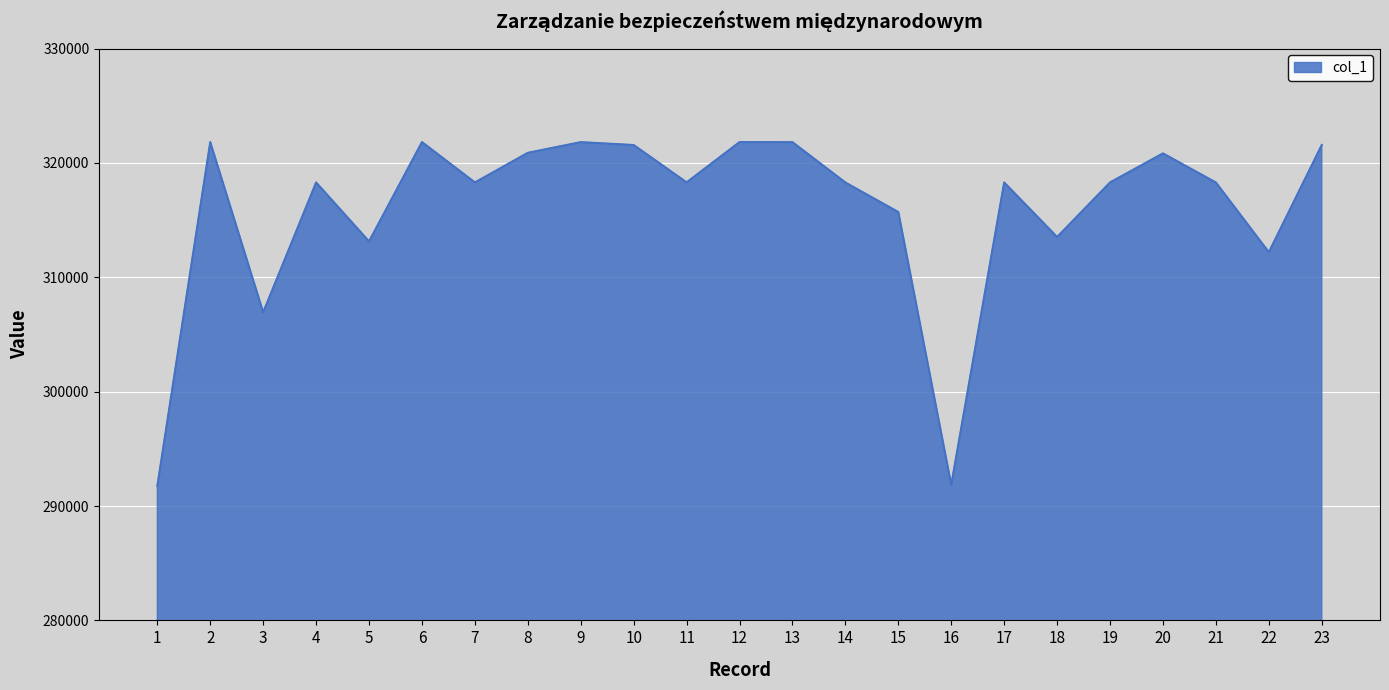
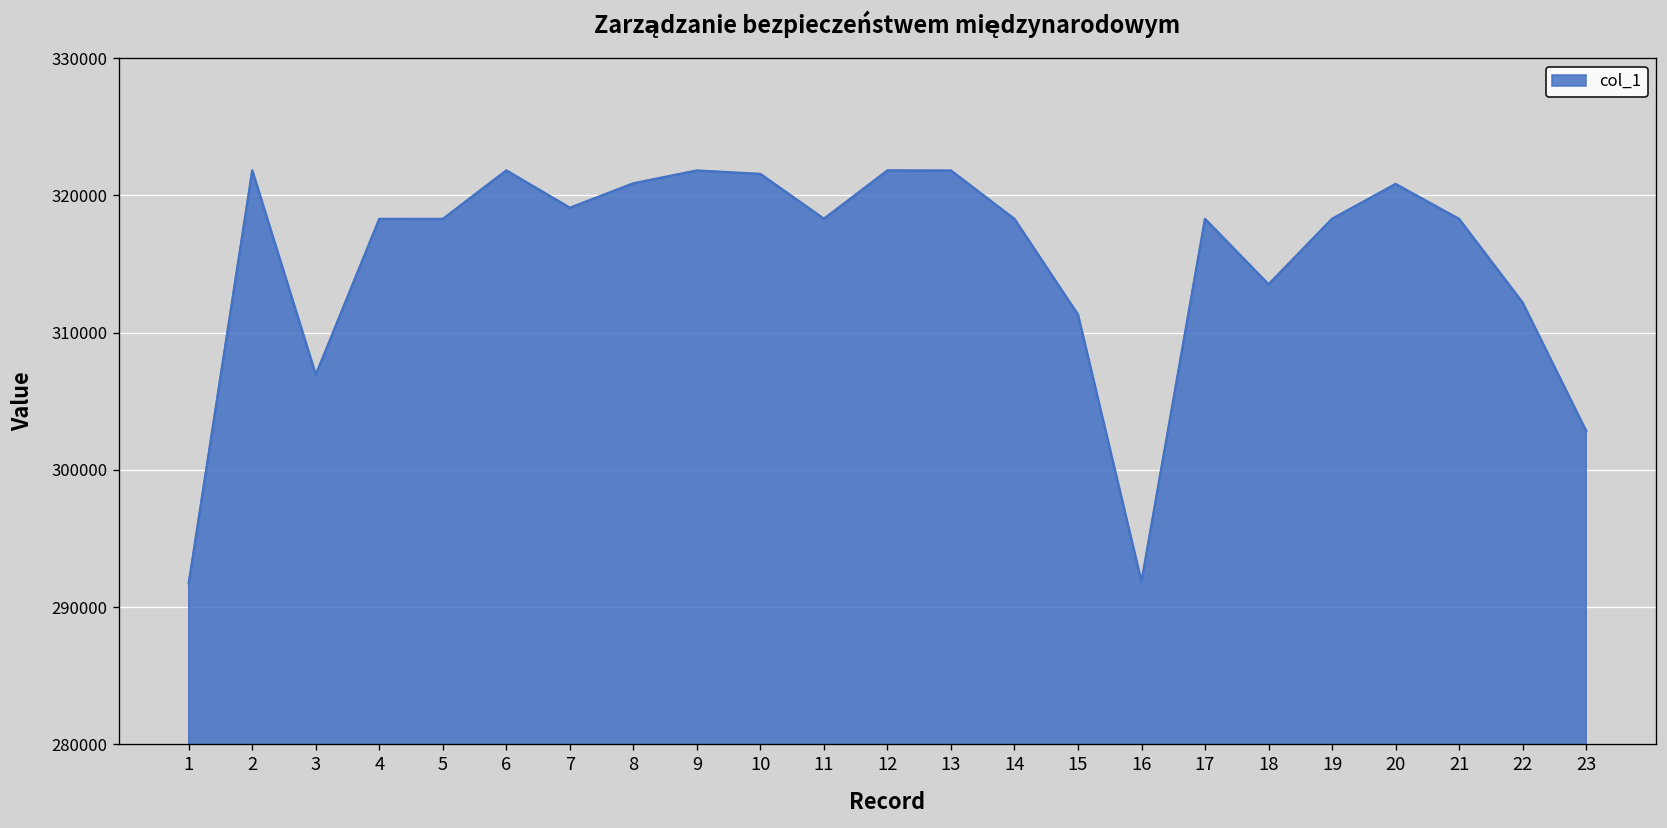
5: 313100 -> 318300
7: 318300 -> 319100
15: 315700 -> 311300
23: 321600 -> 302800
